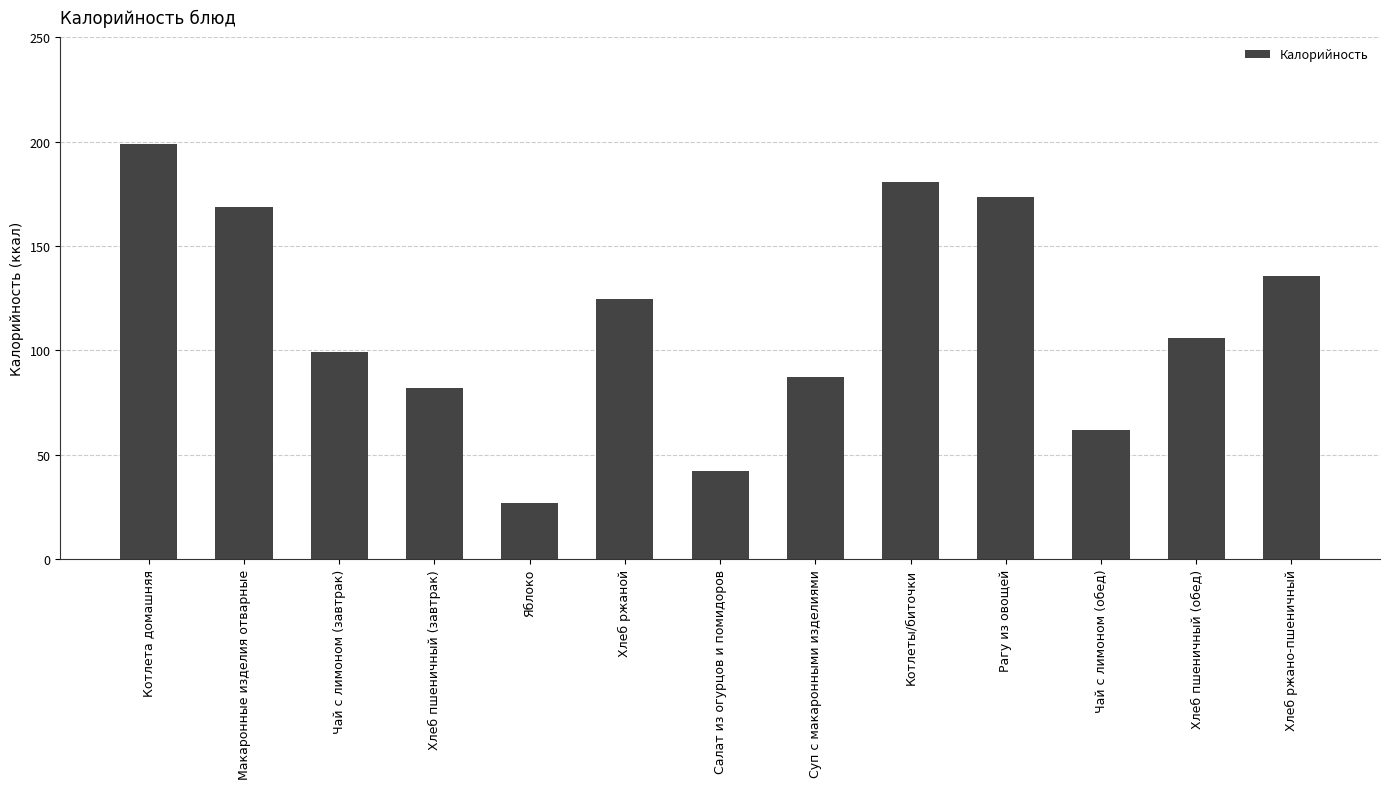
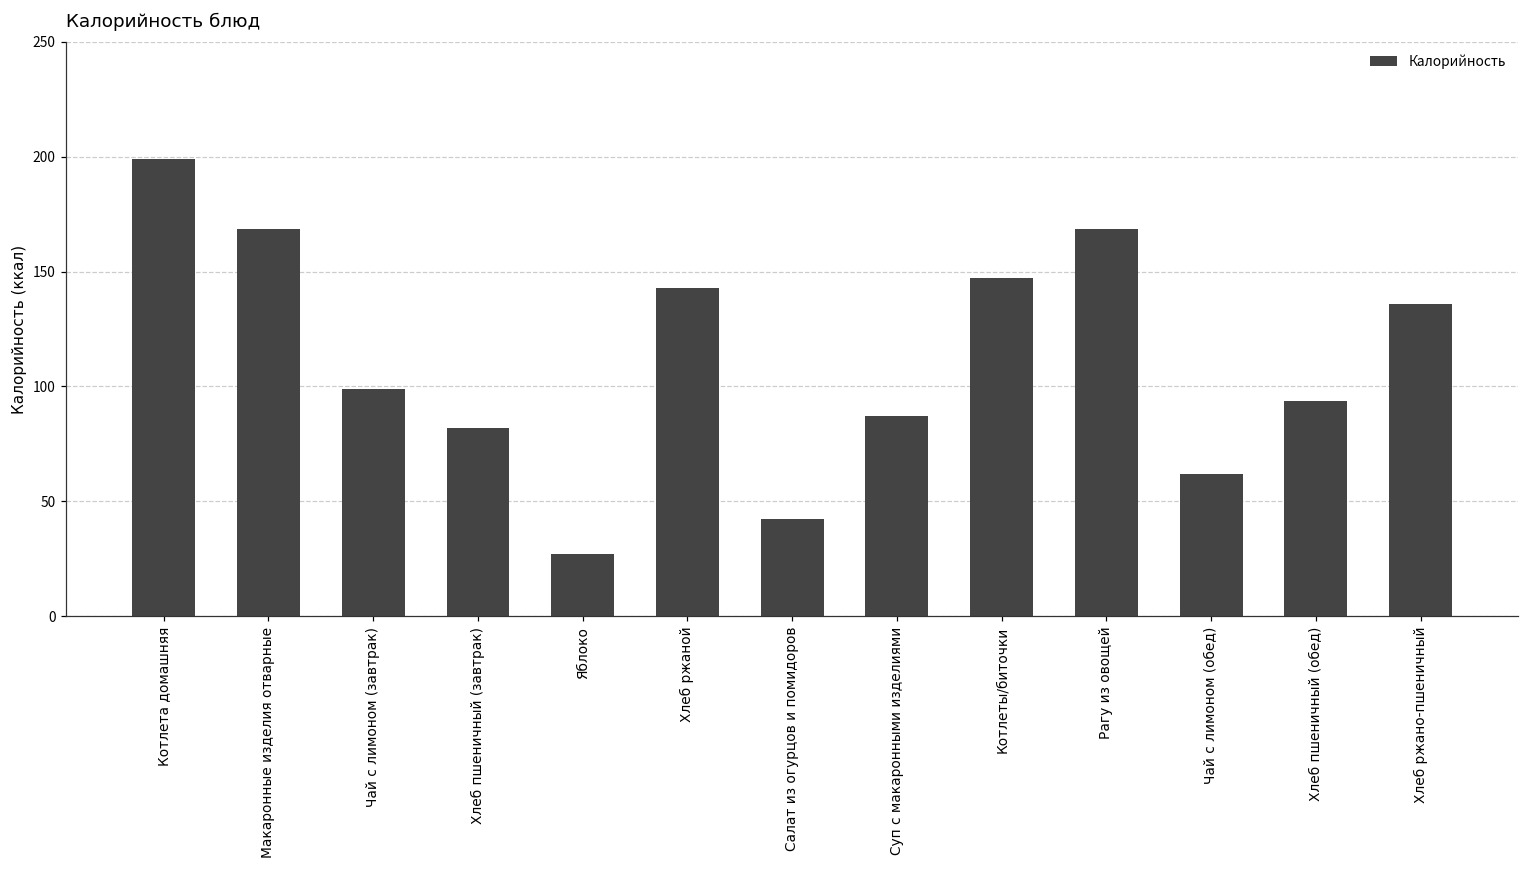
Хлеб ржаной: 125 -> 143
Котлеты/биточки: 181 -> 147
Рагу из овощей: 173 -> 168
Хлеб пшеничный (обед): 106 -> 94
